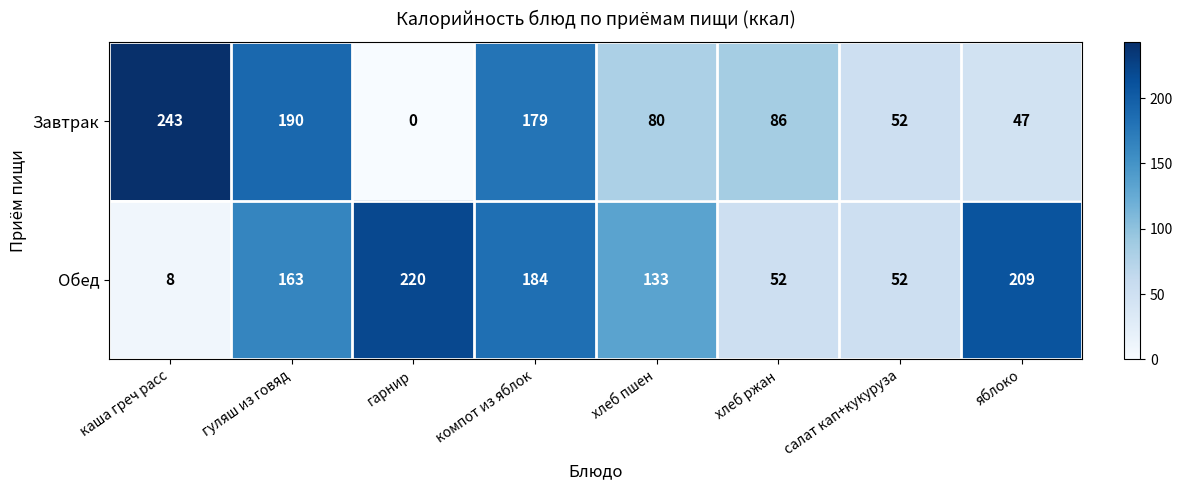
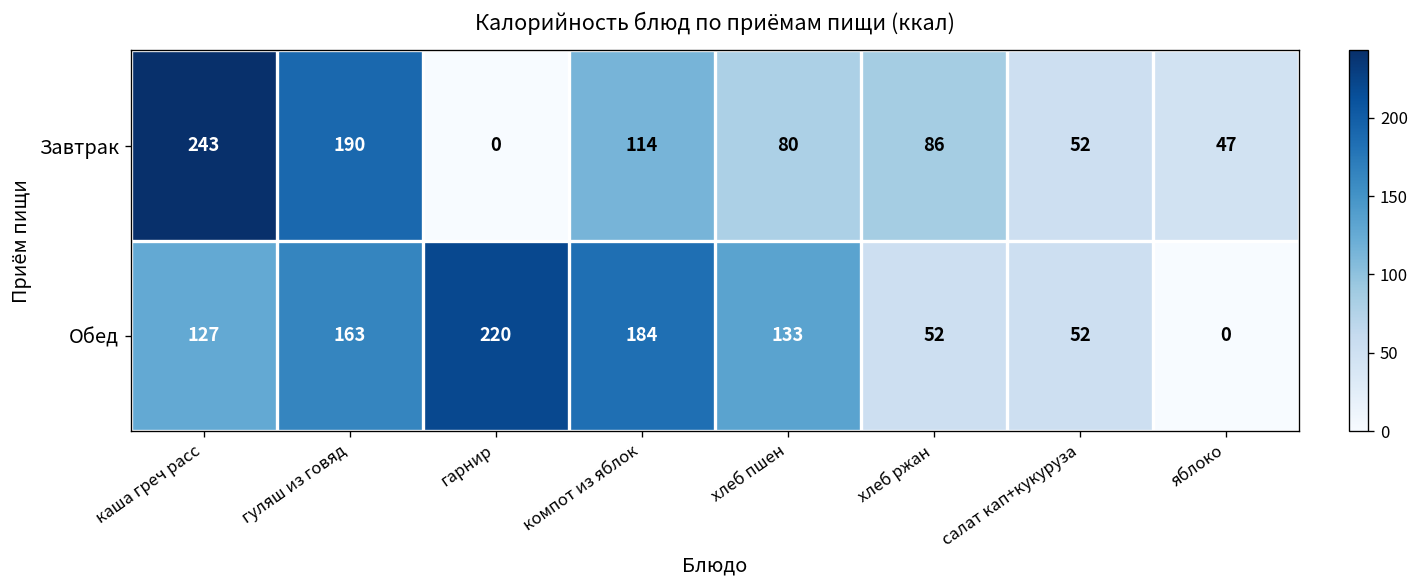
Завтрак, компот из яблок: 179 -> 114
Обед, каша греч расс: 8 -> 127
Обед, яблоко: 209 -> 0
